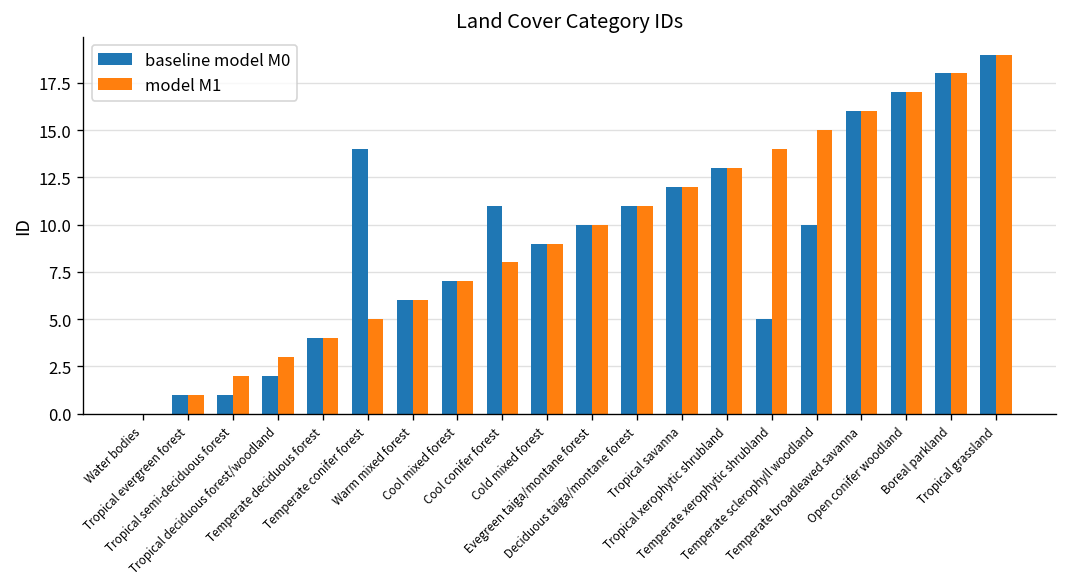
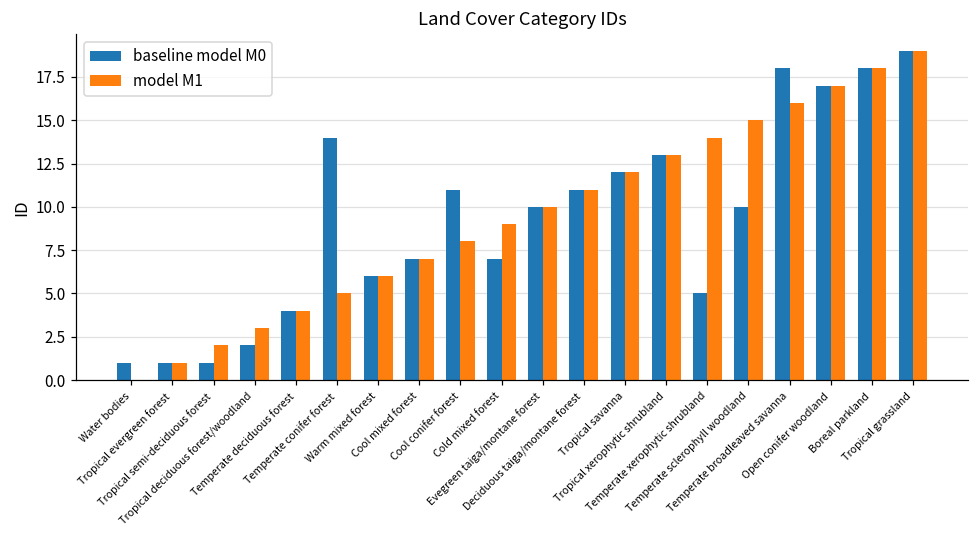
baseline model M0, Water bodies: 0 -> 1
baseline model M0, Cold mixed forest: 9 -> 7
baseline model M0, Temperate broadleaved savanna: 16 -> 18
